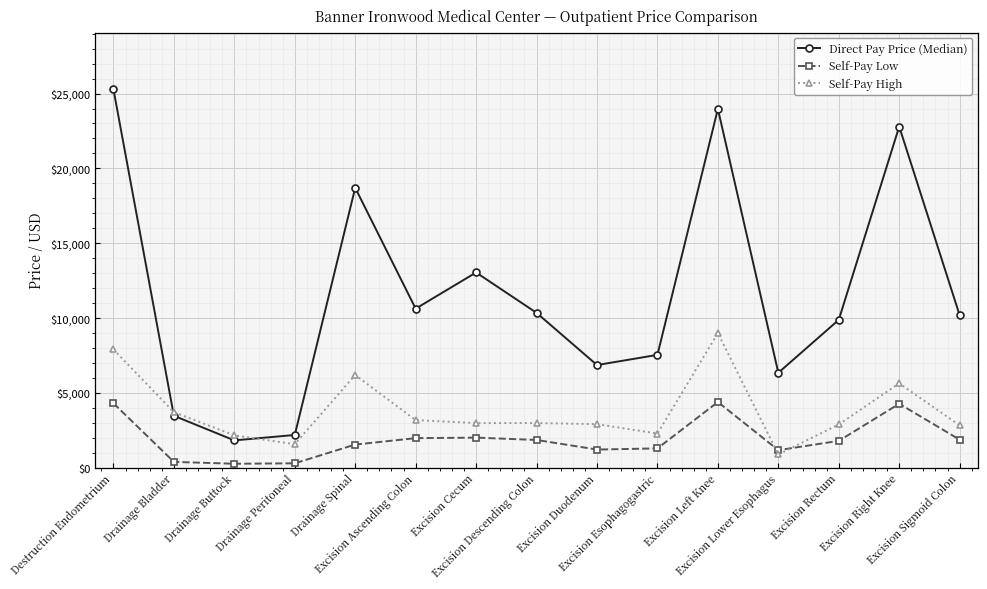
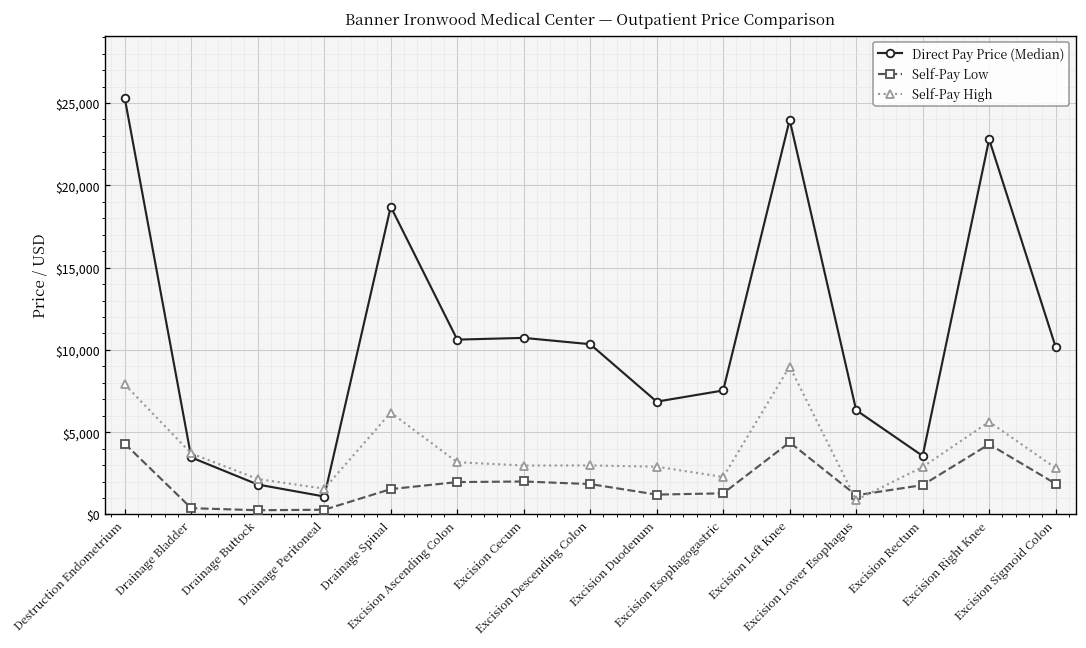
Direct Pay Price (Median), Drainage Peritoneal: $2,200 -> $1,100
Direct Pay Price (Median), Excision Cecum: $13,000 -> $10,700
Direct Pay Price (Median), Excision Rectum: $9,900 -> $3,600
